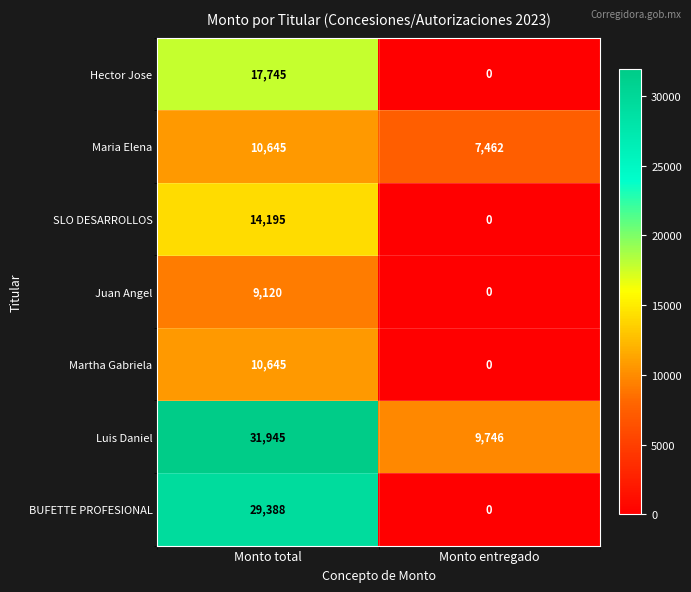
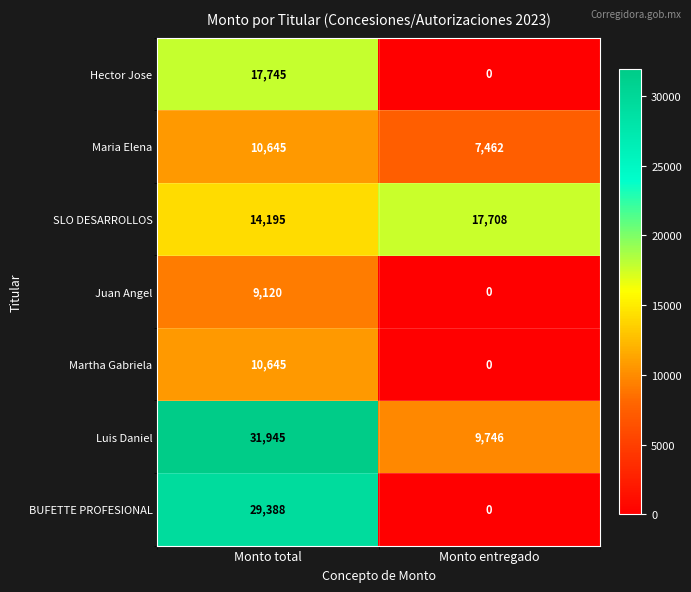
SLO DESARROLLOS, Monto entregado: 0 -> 17,708
